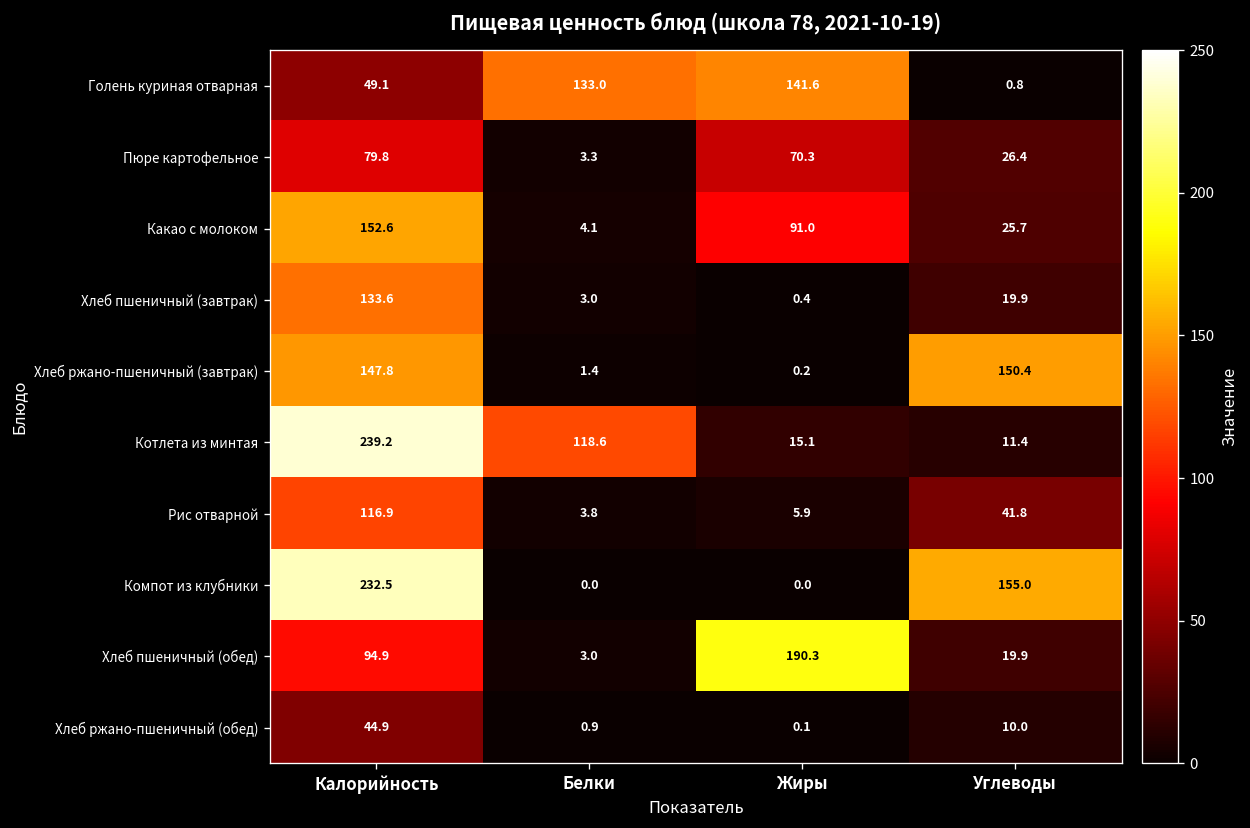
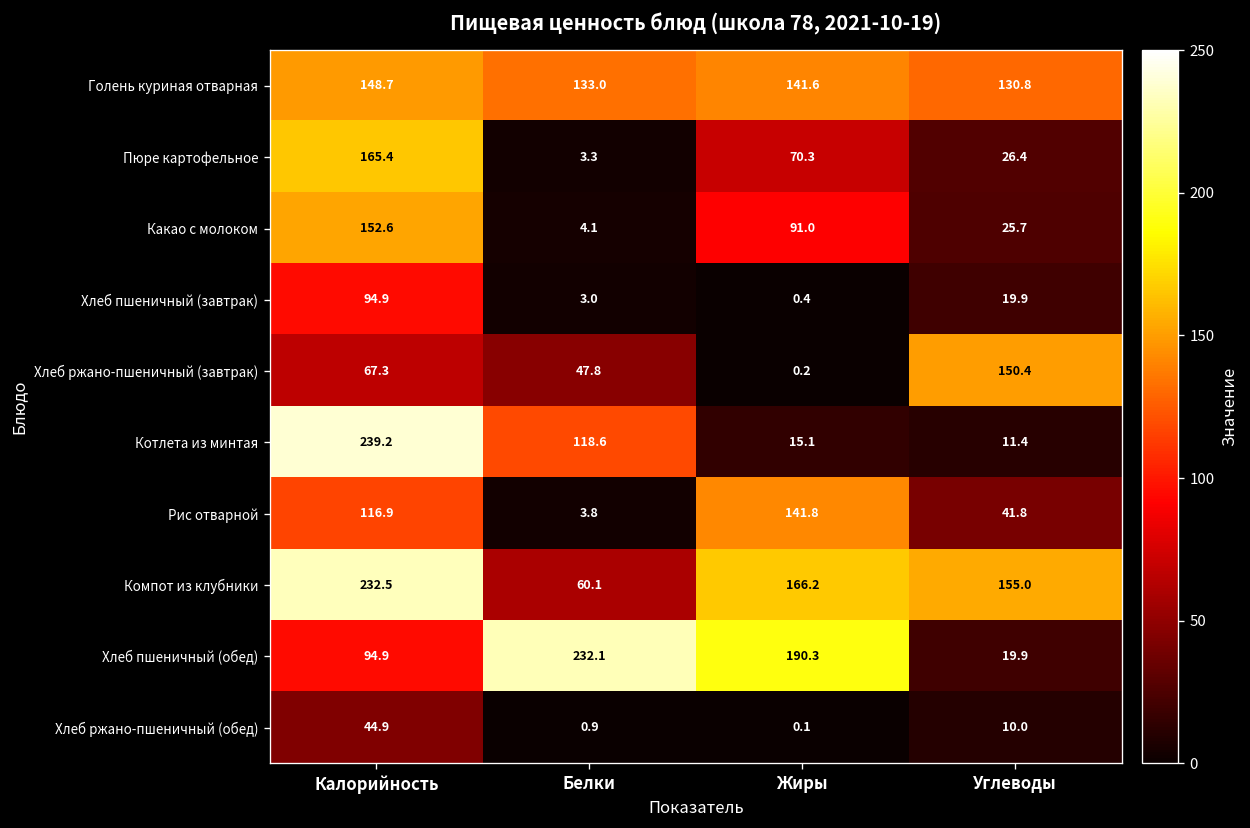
Голень куриная отварная, Калорийность: 49.1 -> 148.7
Голень куриная отварная, Углеводы: 0.8 -> 130.8
Пюре картофельное, Калорийность: 79.8 -> 165.4
Хлеб пшеничный (завтрак), Калорийность: 133.6 -> 94.9
Хлеб ржано-пшеничный (завтрак), Калорийность: 147.8 -> 67.3
Хлеб ржано-пшеничный (завтрак), Белки: 1.4 -> 47.8
Рис отварной, Жиры: 5.9 -> 141.8
Компот из клубники, Белки: 0.0 -> 60.1
Компот из клубники, Жиры: 0.0 -> 166.2
Хлеб пшеничный (обед), Белки: 3.0 -> 232.1
